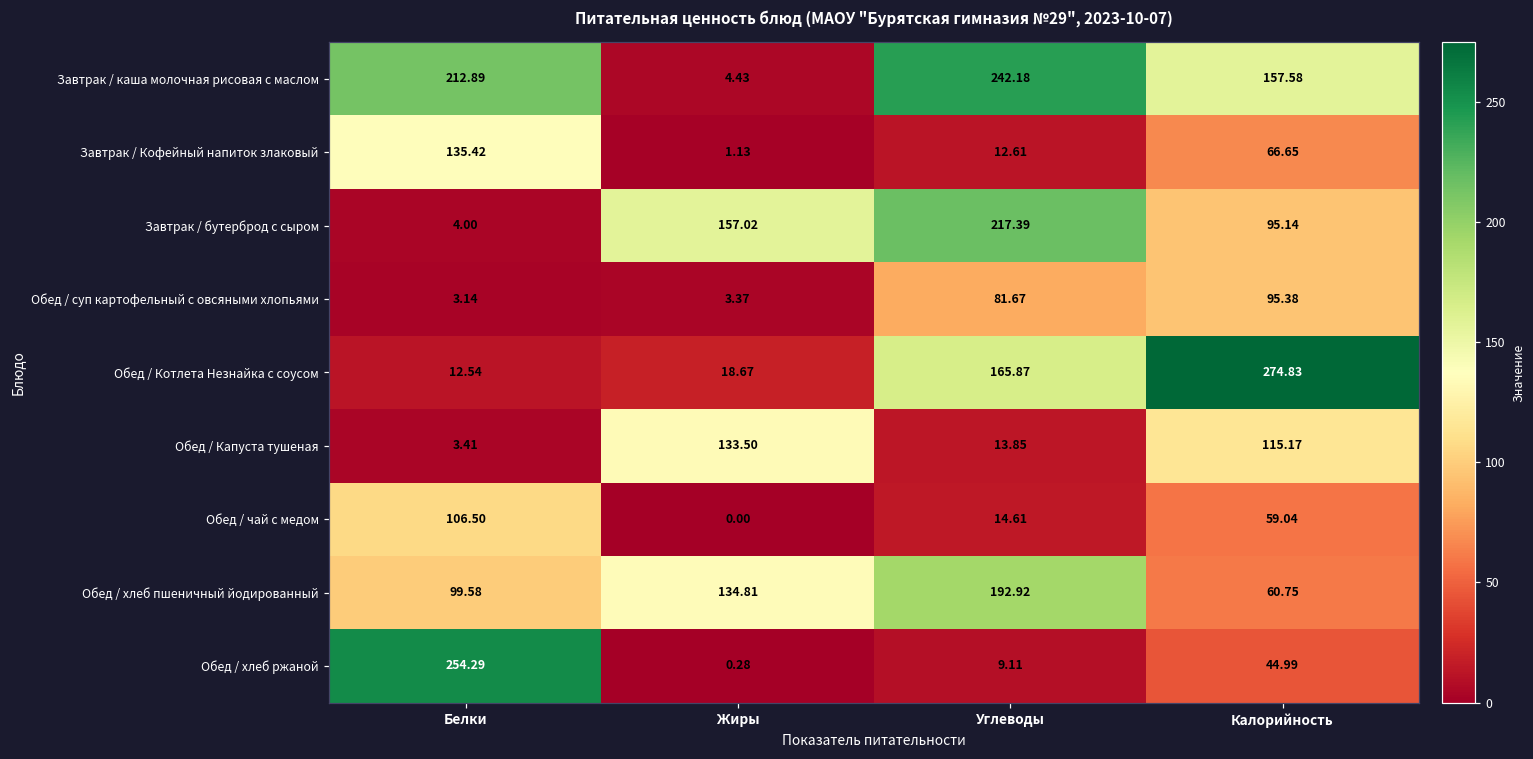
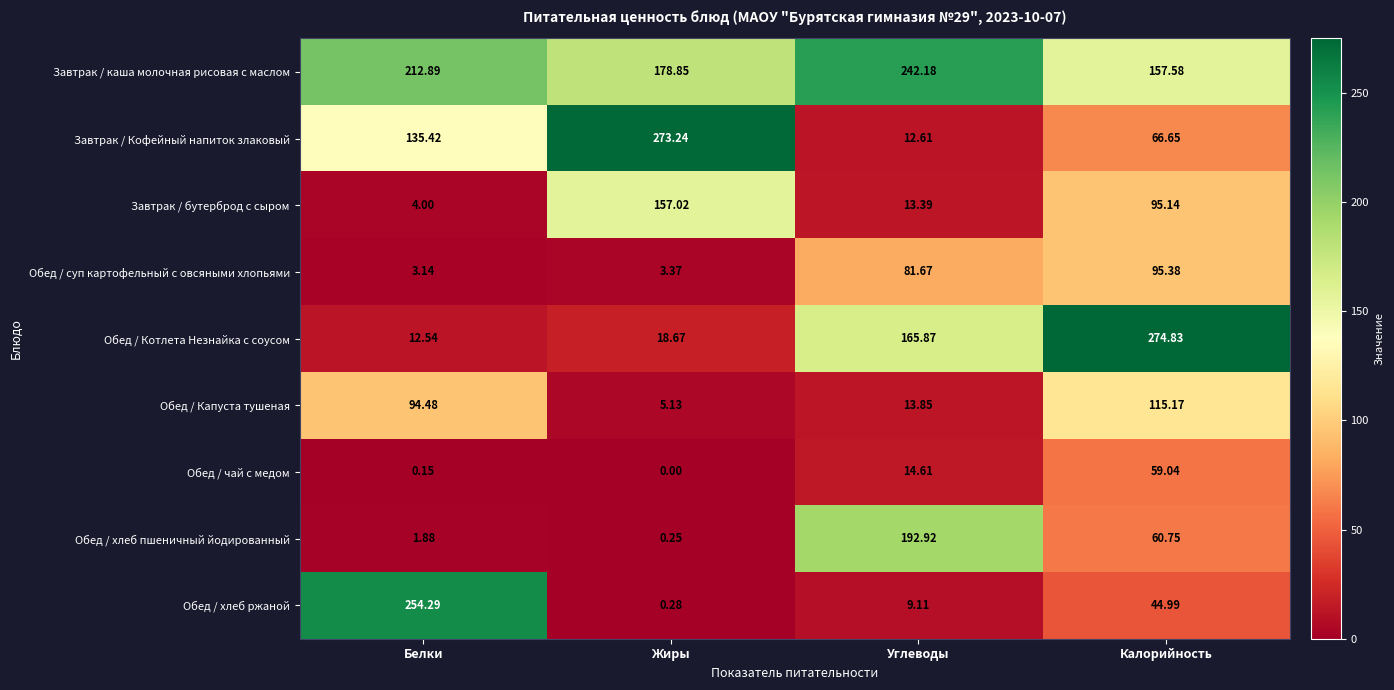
Завтрак / каша молочная рисовая с маслом, Жиры: 4.43 -> 178.85
Завтрак / Кофейный напиток злаковый, Жиры: 1.13 -> 273.24
Завтрак / бутерброд с сыром, Углеводы: 217.39 -> 13.39
Обед / Капуста тушеная, Белки: 3.41 -> 94.48
Обед / Капуста тушеная, Жиры: 133.50 -> 5.13
Обед / чай с медом, Белки: 106.50 -> 0.15
Обед / хлеб пшеничный йодированный, Белки: 99.58 -> 1.88
Обед / хлеб пшеничный йодированный, Жиры: 134.81 -> 0.25
